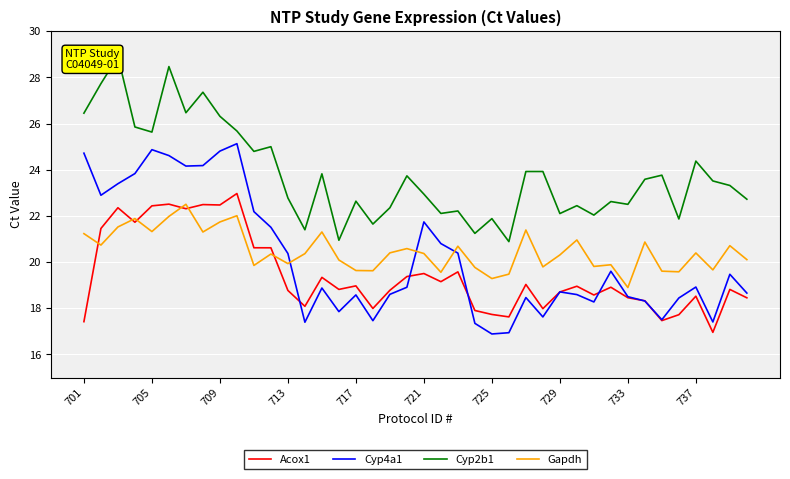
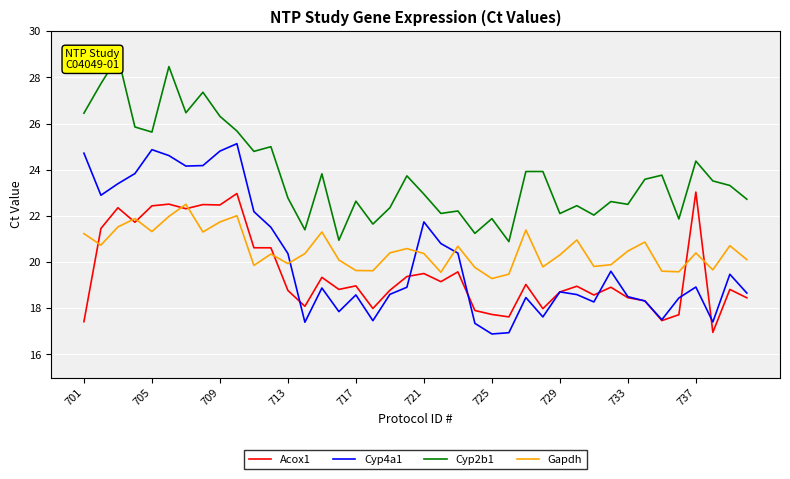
Gapdh, 733: 18.9 -> 20.5
Acox1, 737: 18.5 -> 23.0
